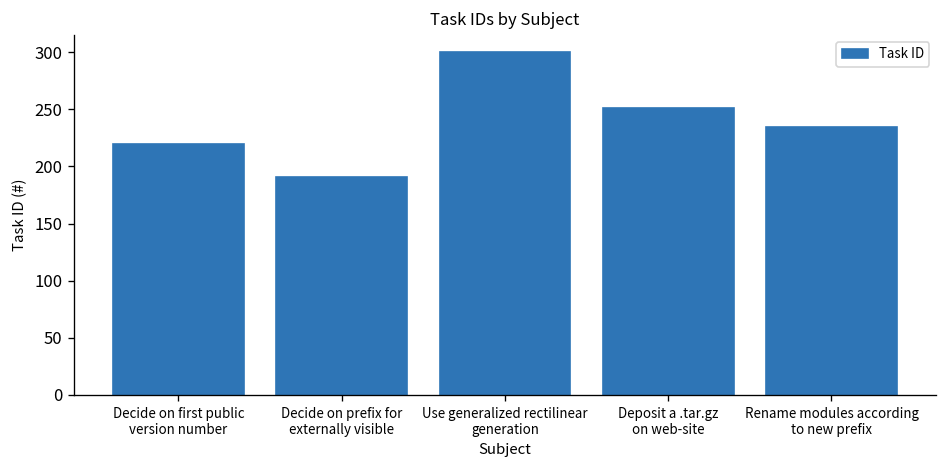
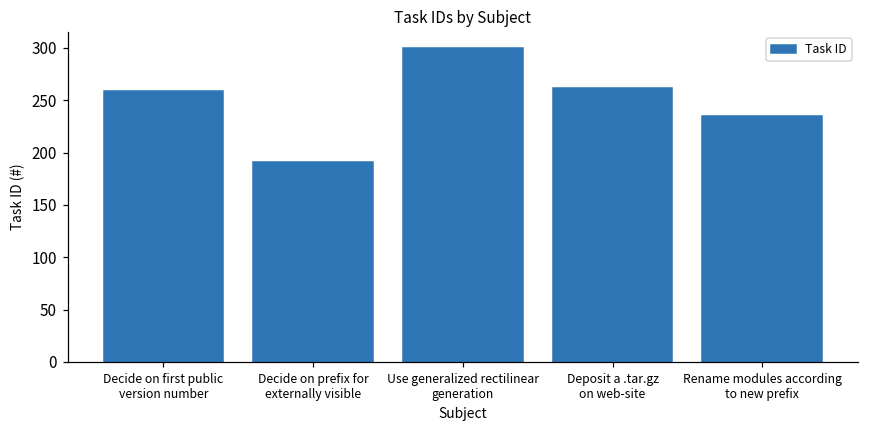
Decide on first public version number: 220 -> 260
Deposit a .tar.gz on web-site: 250 -> 260
